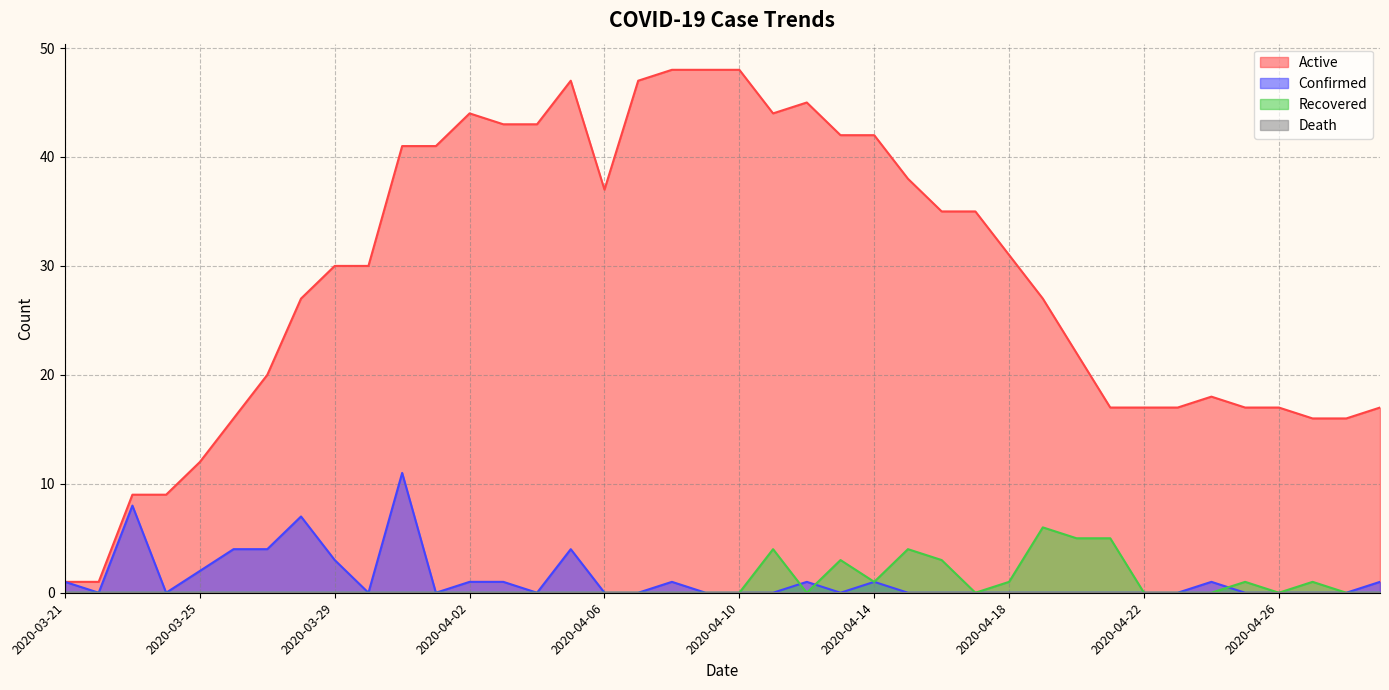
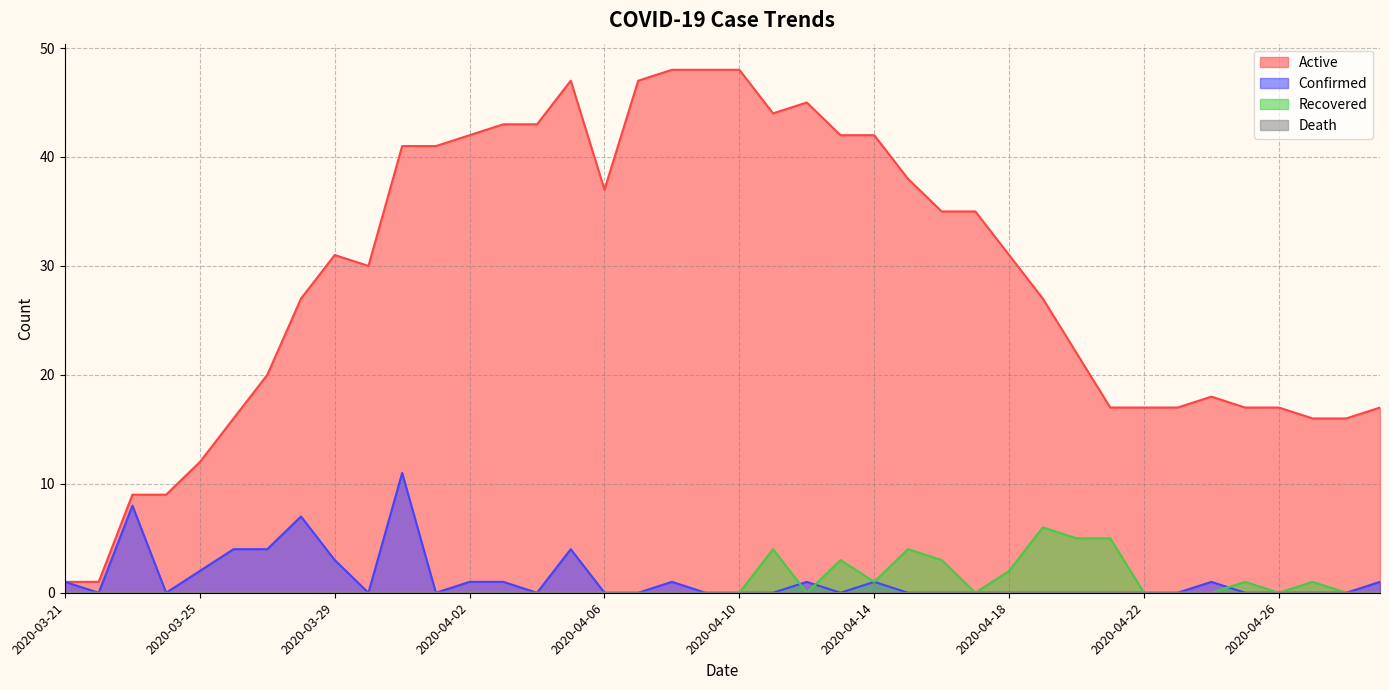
Active, 2020-03-29: 30 -> 31
Active, 2020-04-02: 44 -> 42
Recovered, 2020-04-18: 1 -> 2
